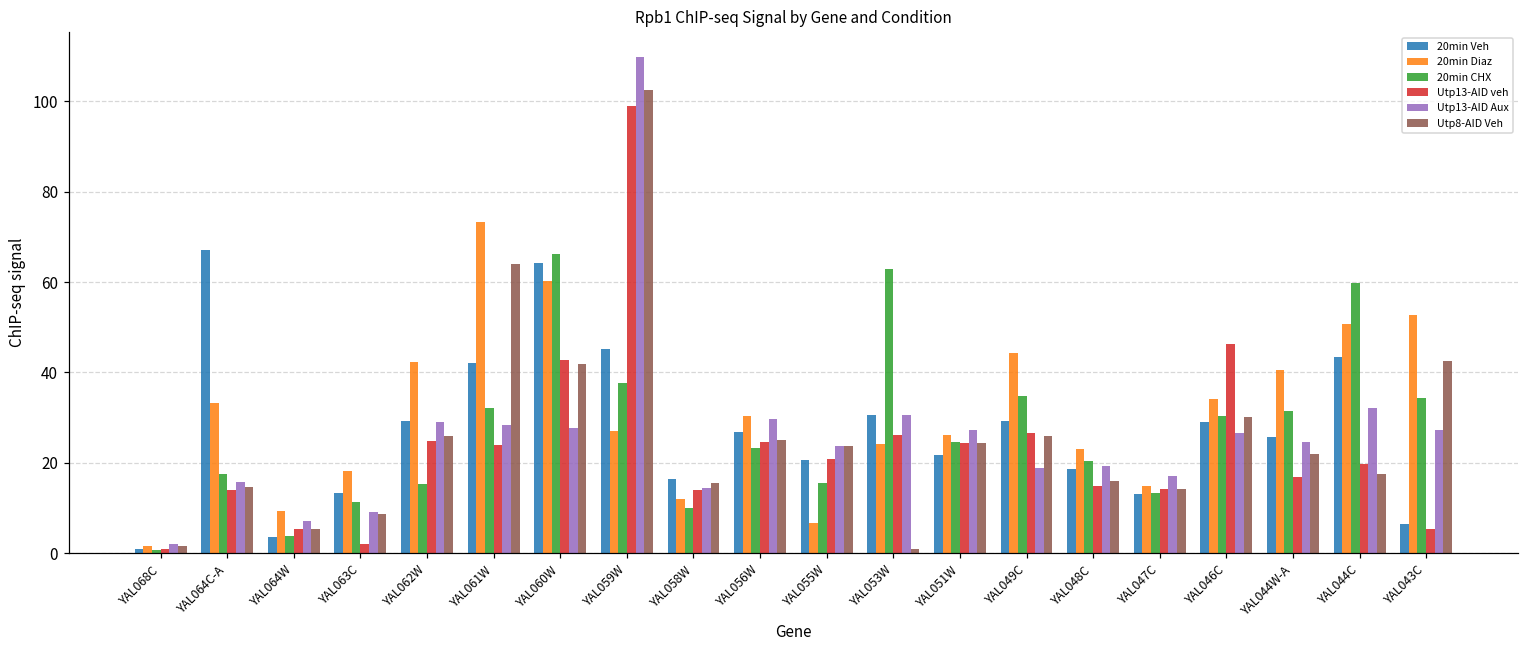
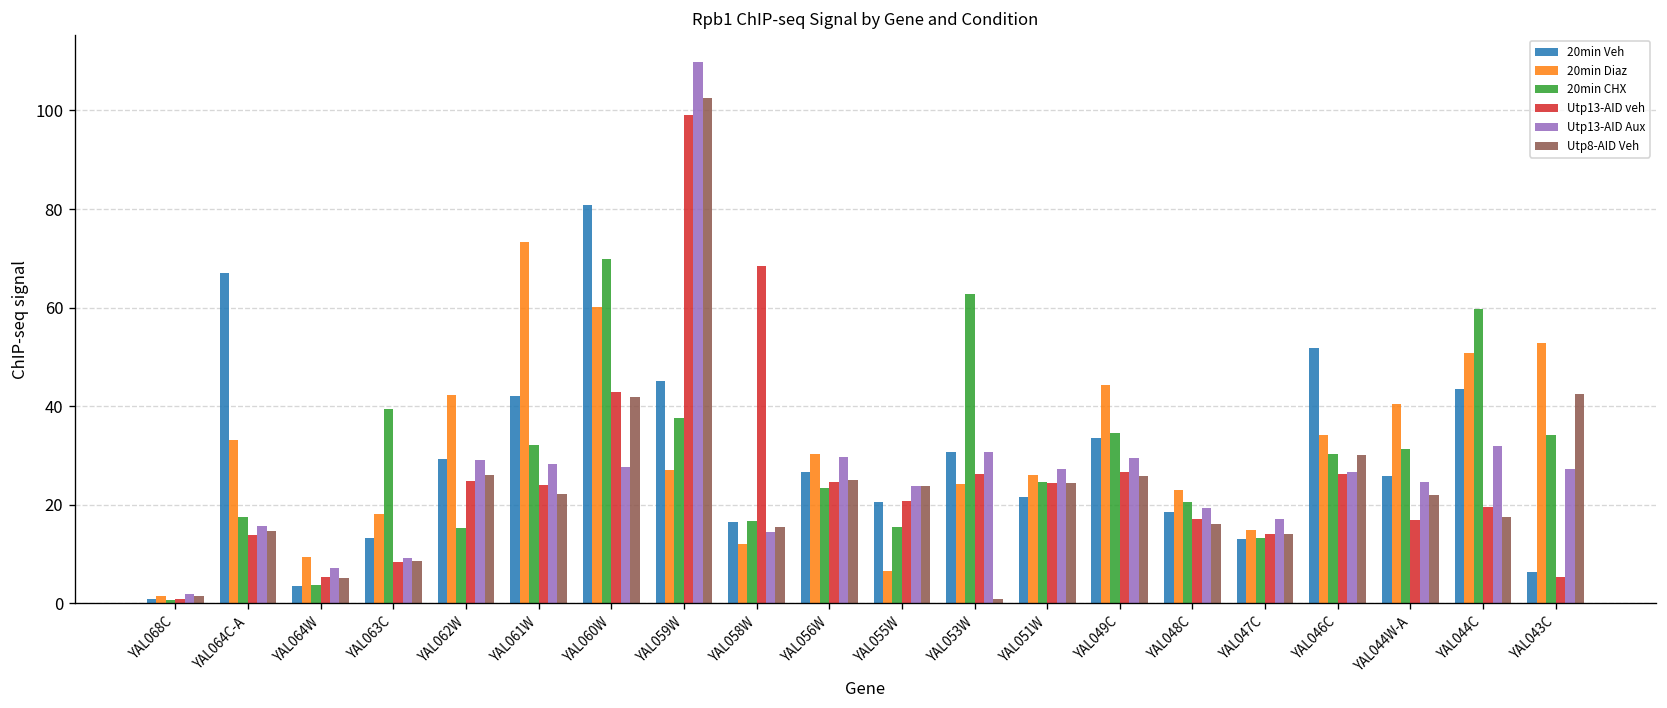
20min CHX, YAL063C: 11 -> 39
Utp13-AID veh, YAL063C: 2 -> 9
Utp8-AID Veh, YAL061W: 64 -> 22
20min Veh, YAL060W: 64 -> 81
20min CHX, YAL060W: 66 -> 70
20min CHX, YAL058W: 10 -> 17
Utp13-AID veh, YAL058W: 14 -> 68
20min Veh, YAL049C: 29 -> 34
Utp13-AID Aux, YAL049C: 19 -> 30
Utp13-AID veh, YAL048C: 15 -> 17
20min Veh, YAL046C: 29 -> 52
Utp13-AID veh, YAL046C: 46 -> 26
